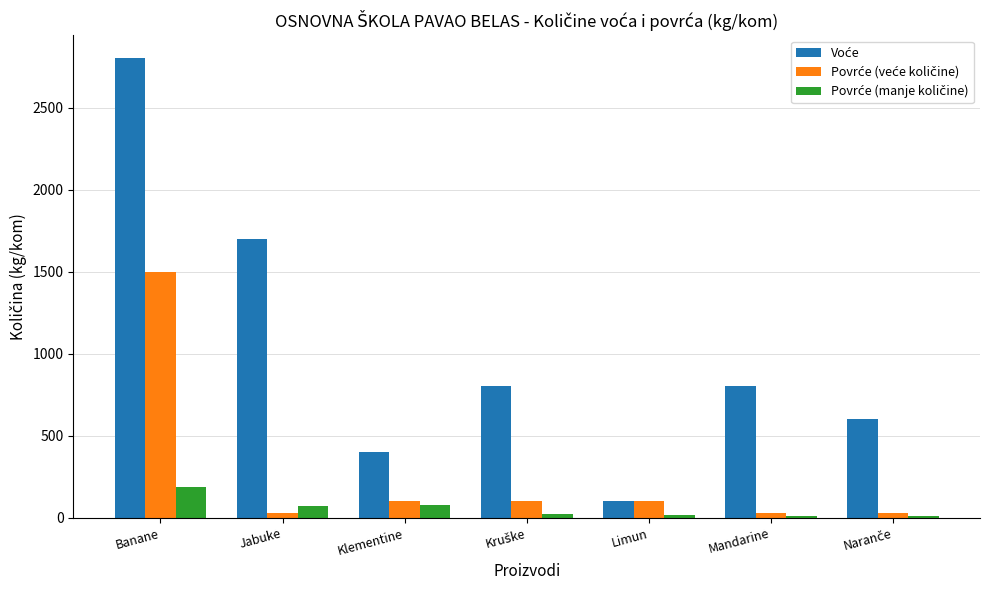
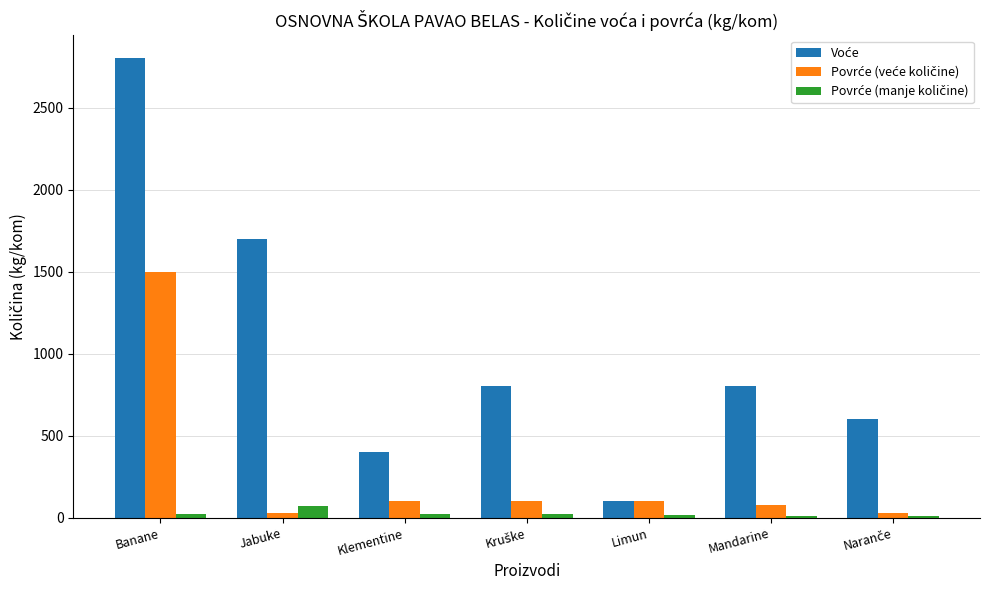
Povrće (manje količine), Banane: 190 -> 20
Povrće (manje količine), Klementine: 80 -> 20
Povrće (veće količine), Mandarine: 30 -> 80
